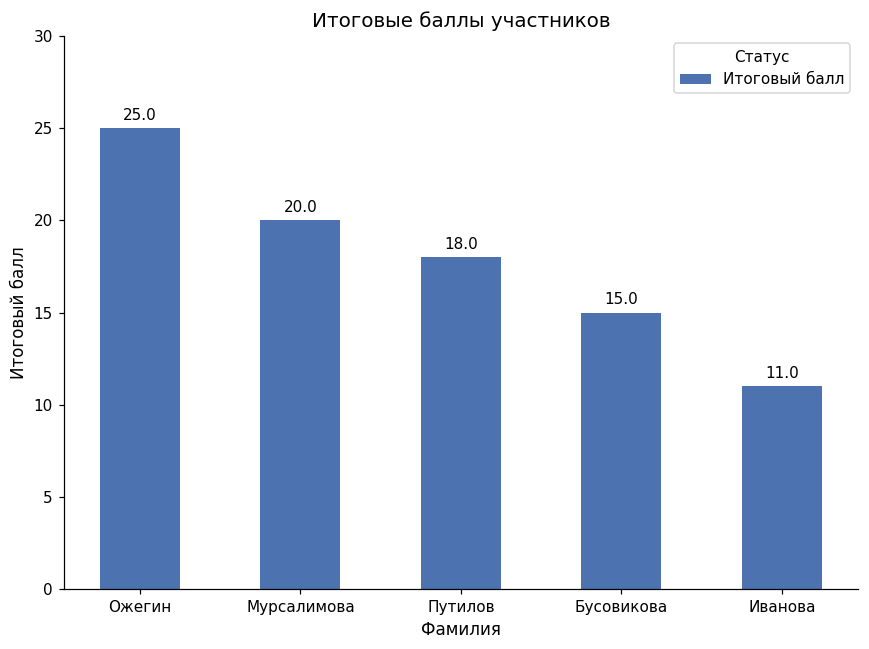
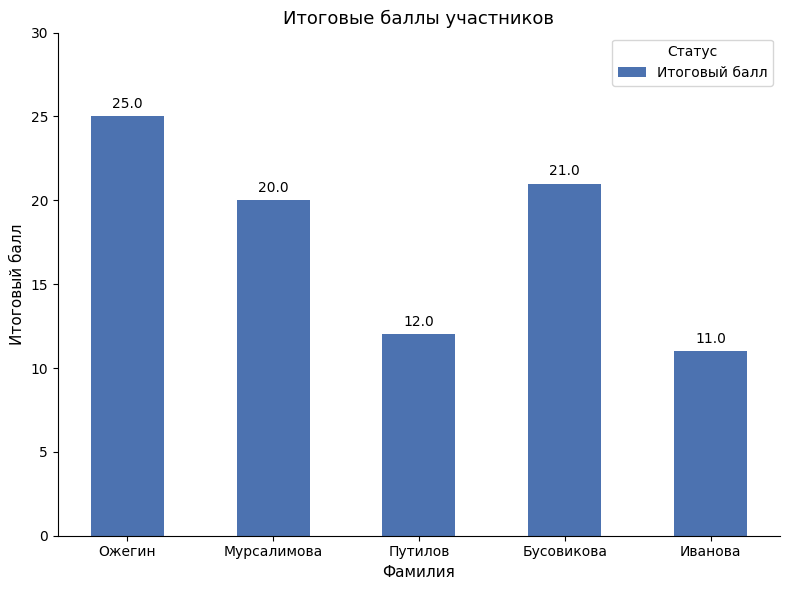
Путилов: 18.0 -> 12.0
Бусовикова: 15.0 -> 21.0
